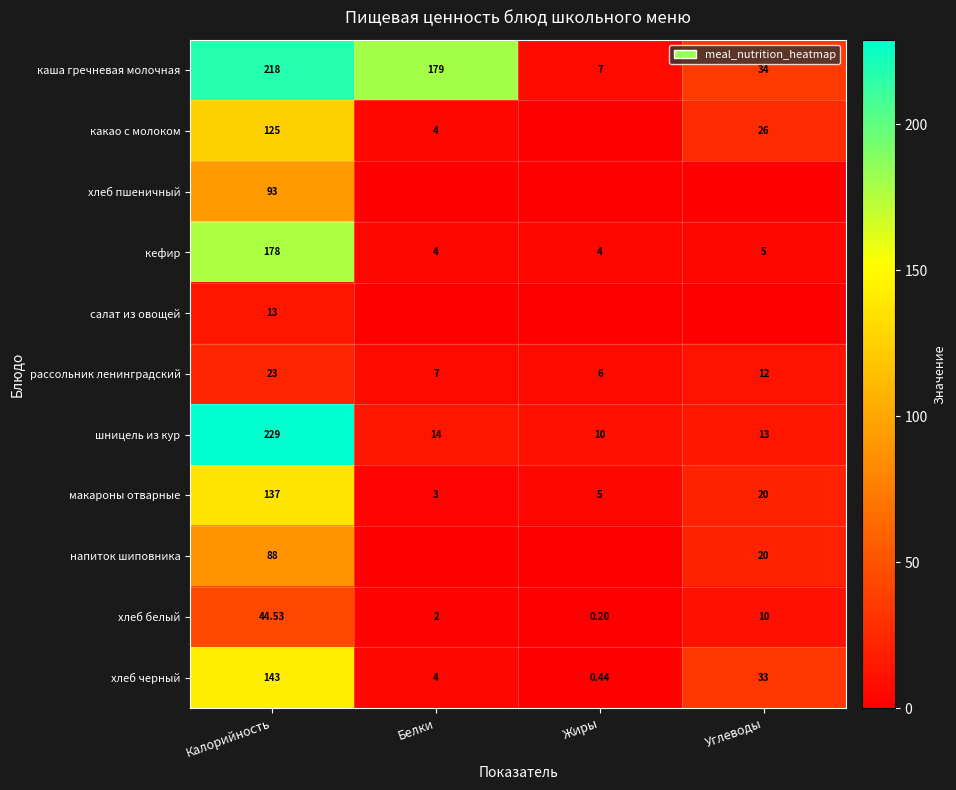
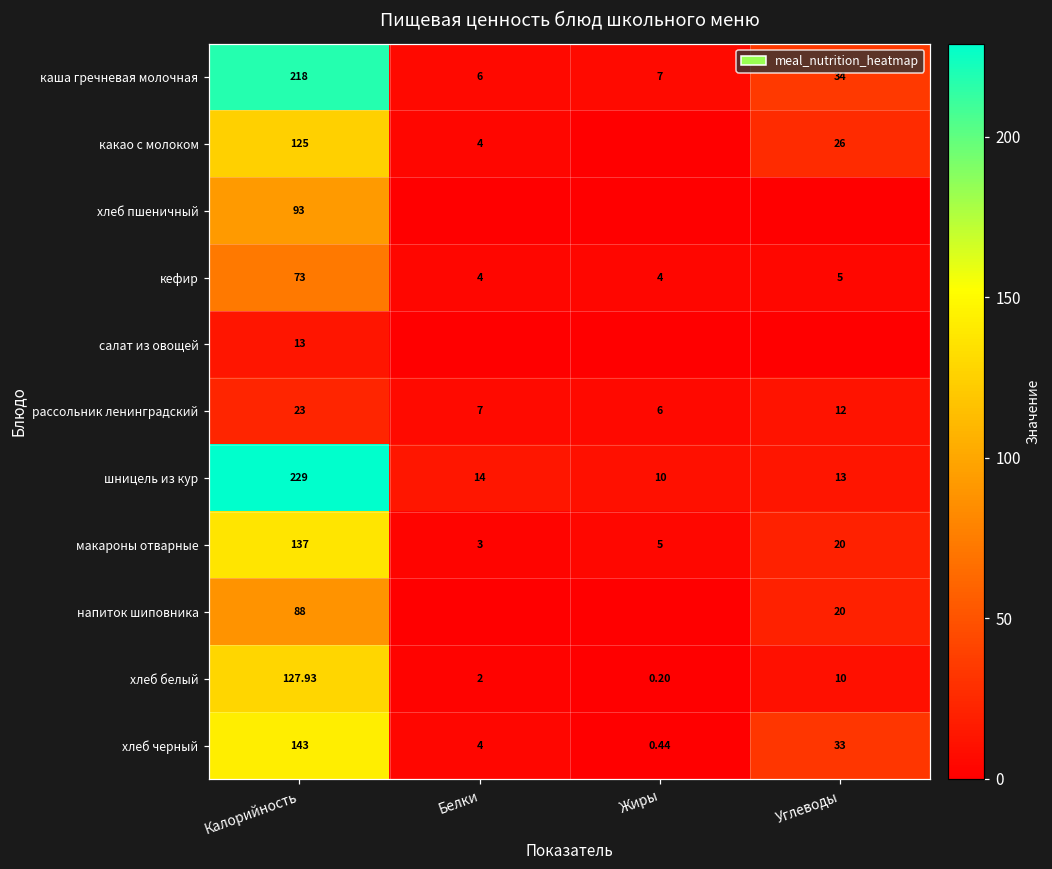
каша гречневая молочная, Белки: 179 -> 6
кефир, Калорийность: 178 -> 73
хлеб белый, Калорийность: 44.53 -> 127.93
